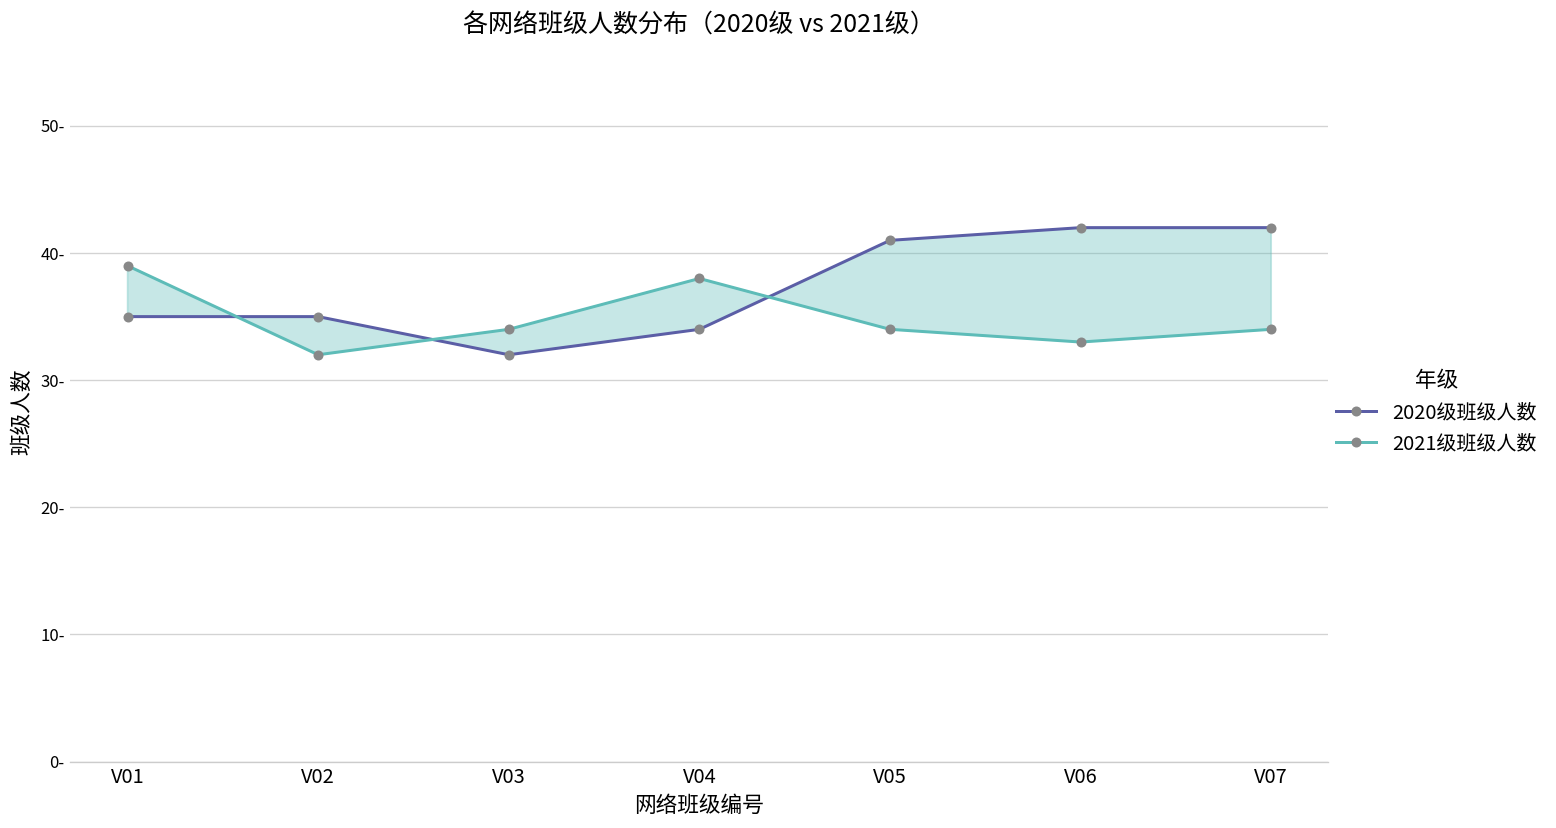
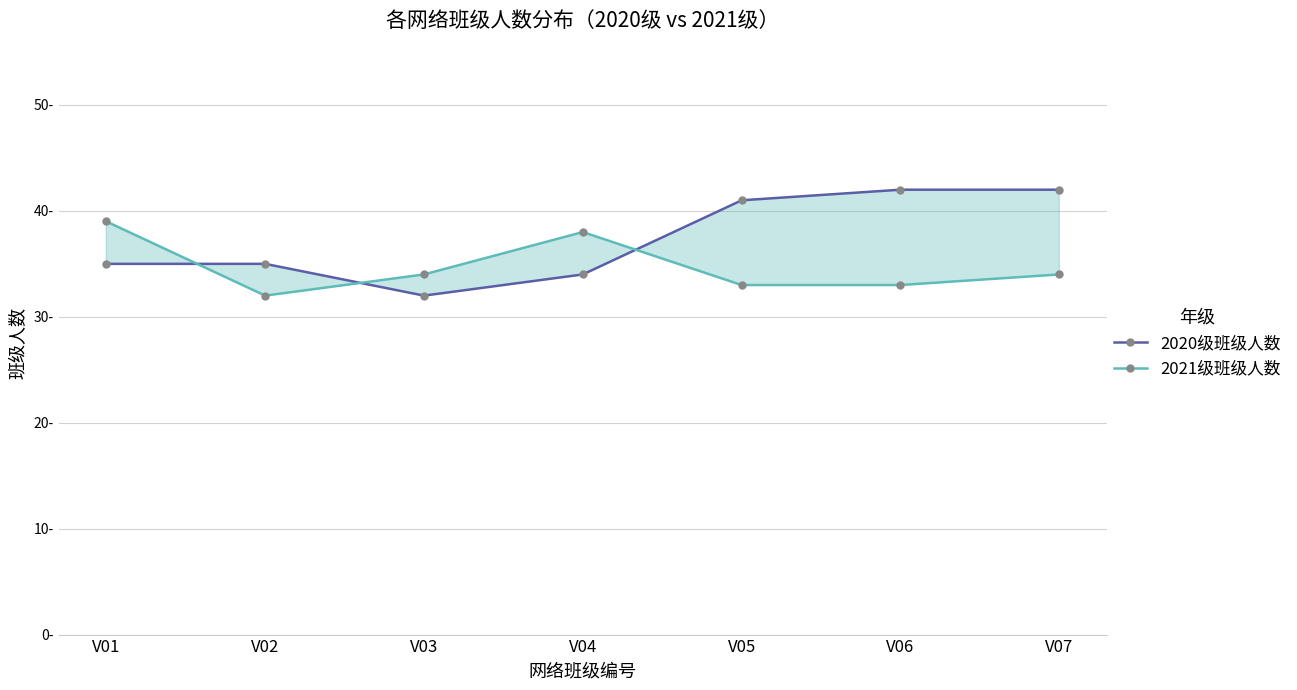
2021级班级人数, V05: 34- -> 33-
